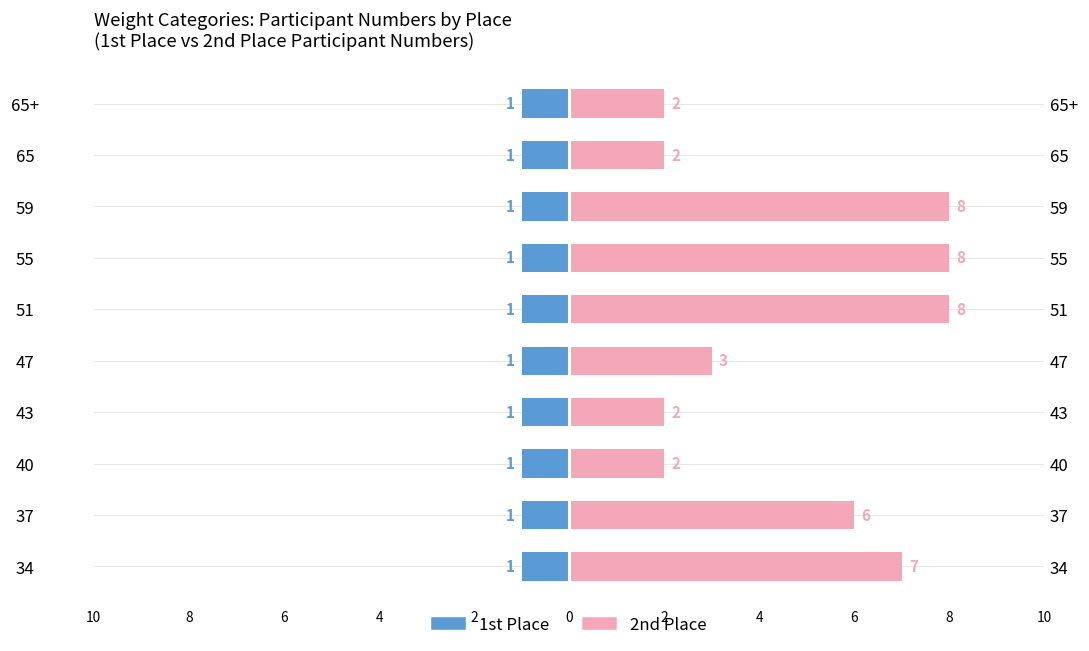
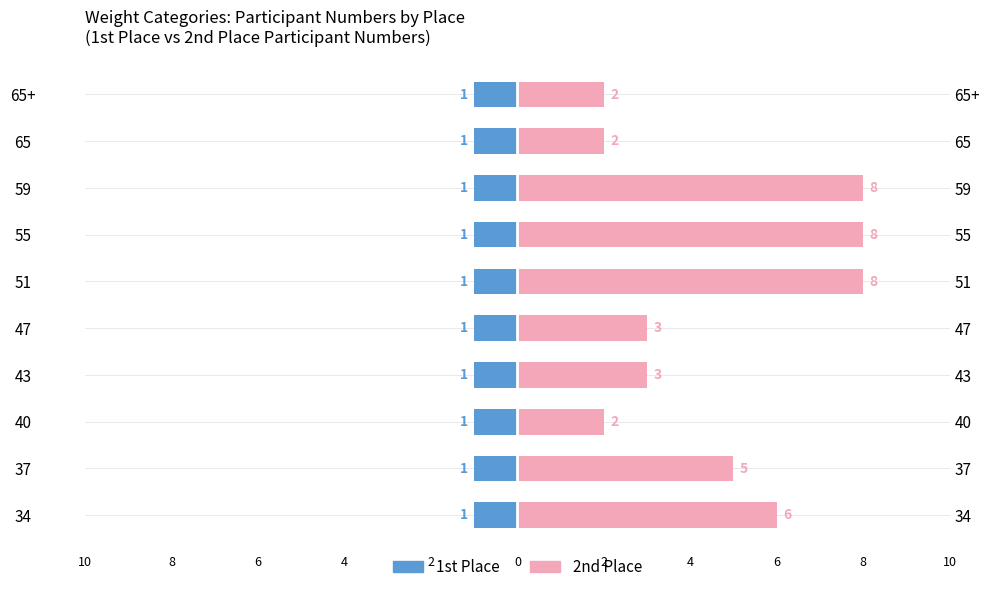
2nd Place, 43: 2 -> 3
2nd Place, 37: 6 -> 5
2nd Place, 34: 7 -> 6
